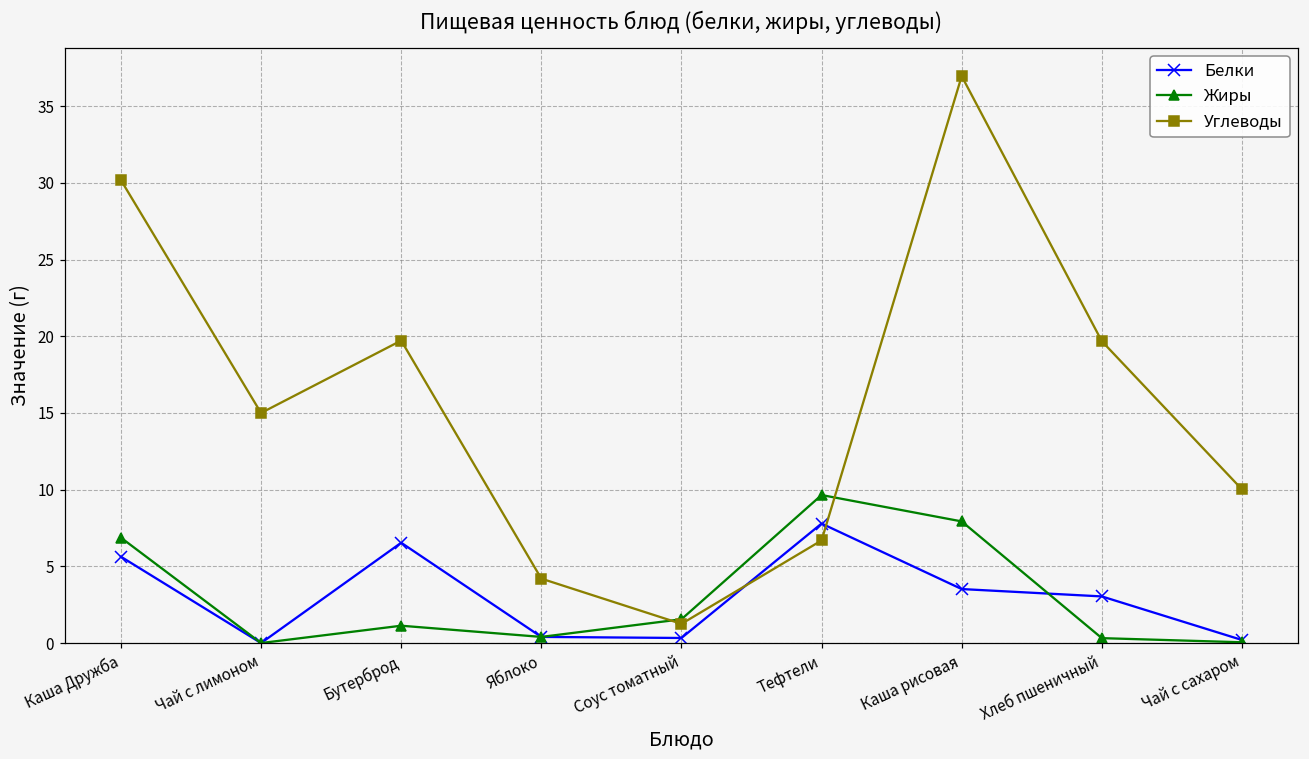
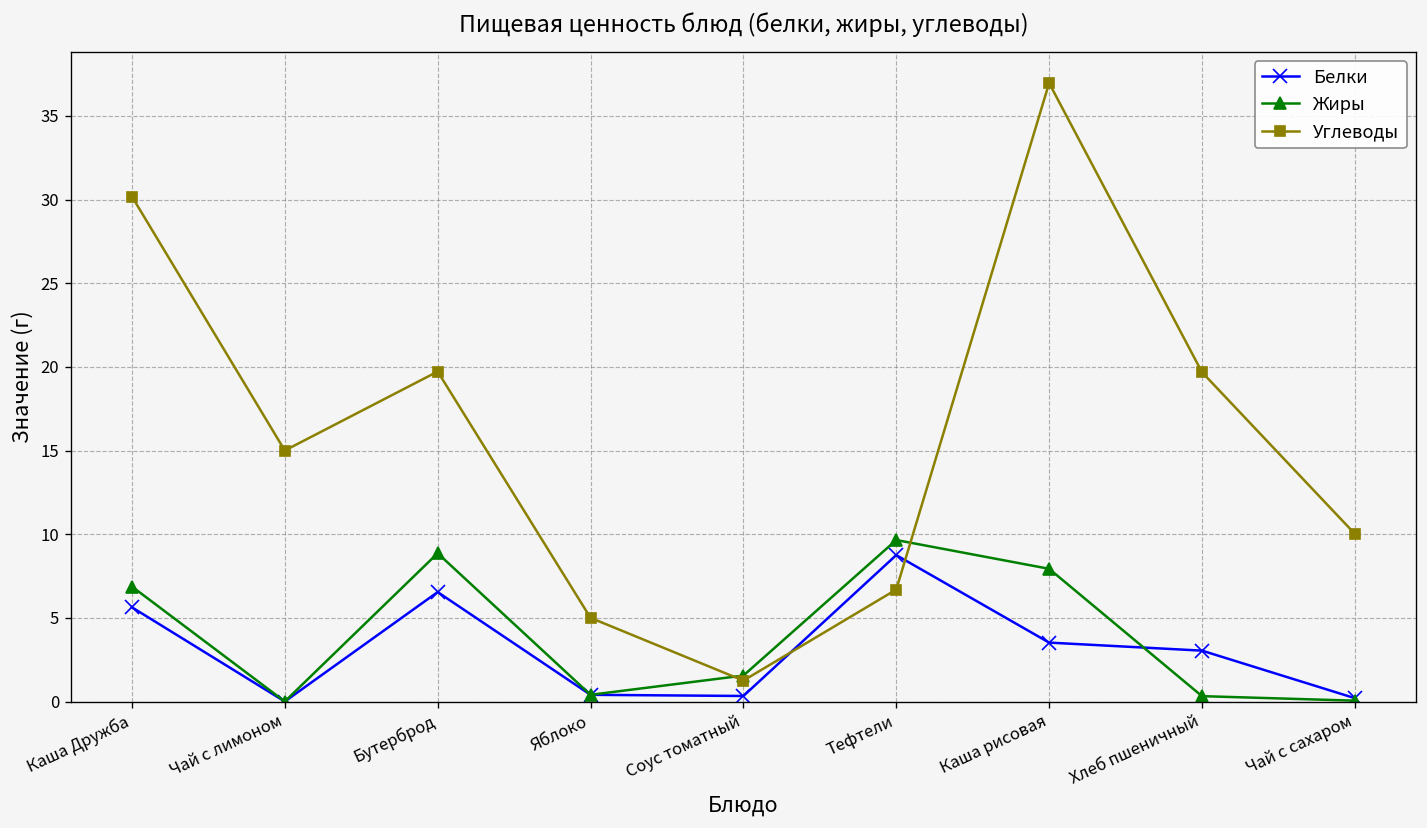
Жиры, Бутерброд: 1.1 -> 8.9
Углеводы, Яблоко: 4.2 -> 5.0
Белки, Тефтели: 7.8 -> 8.8
